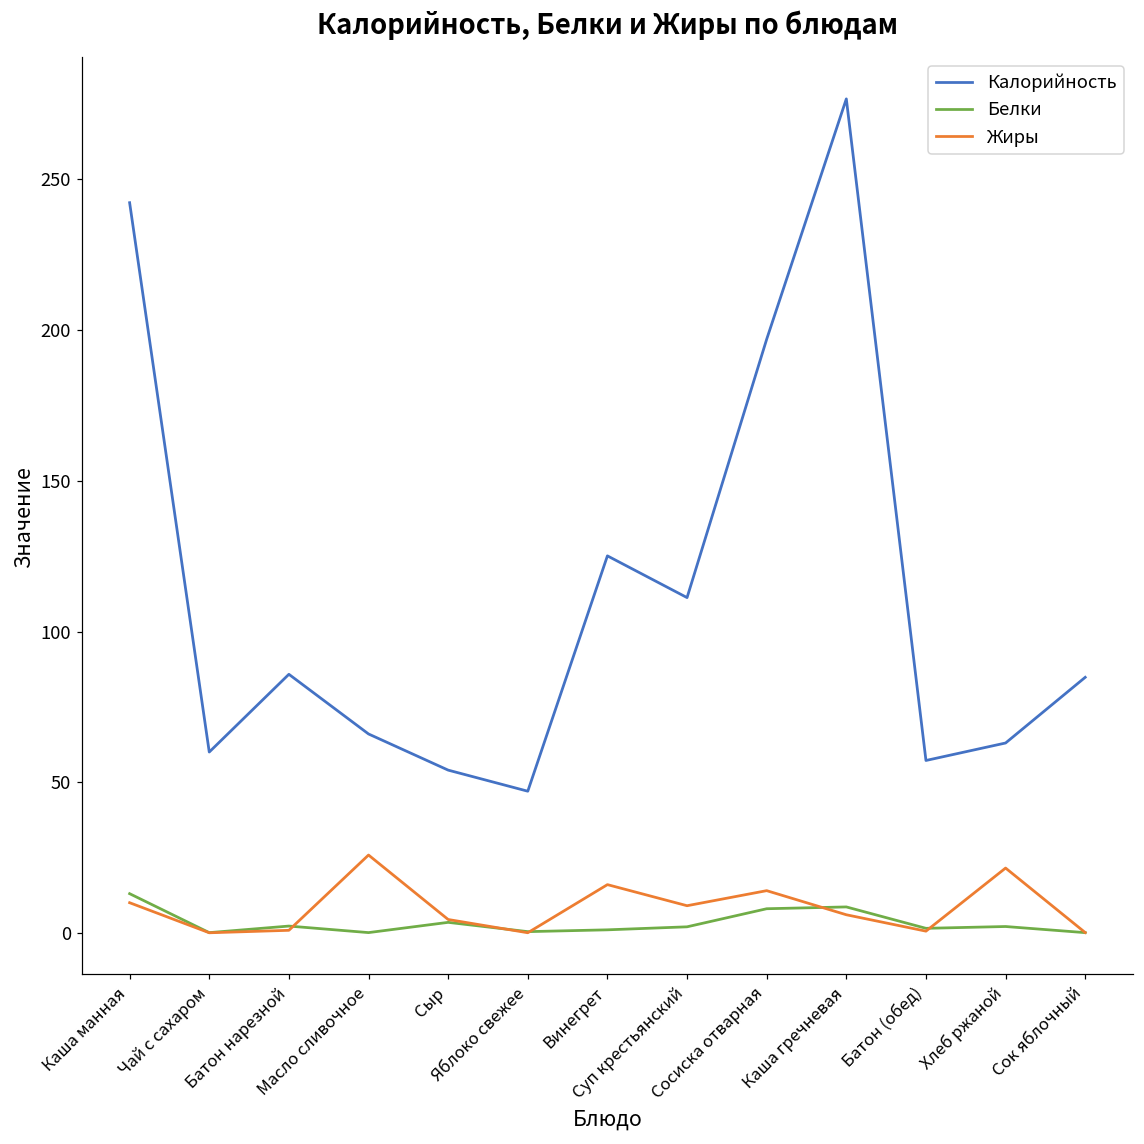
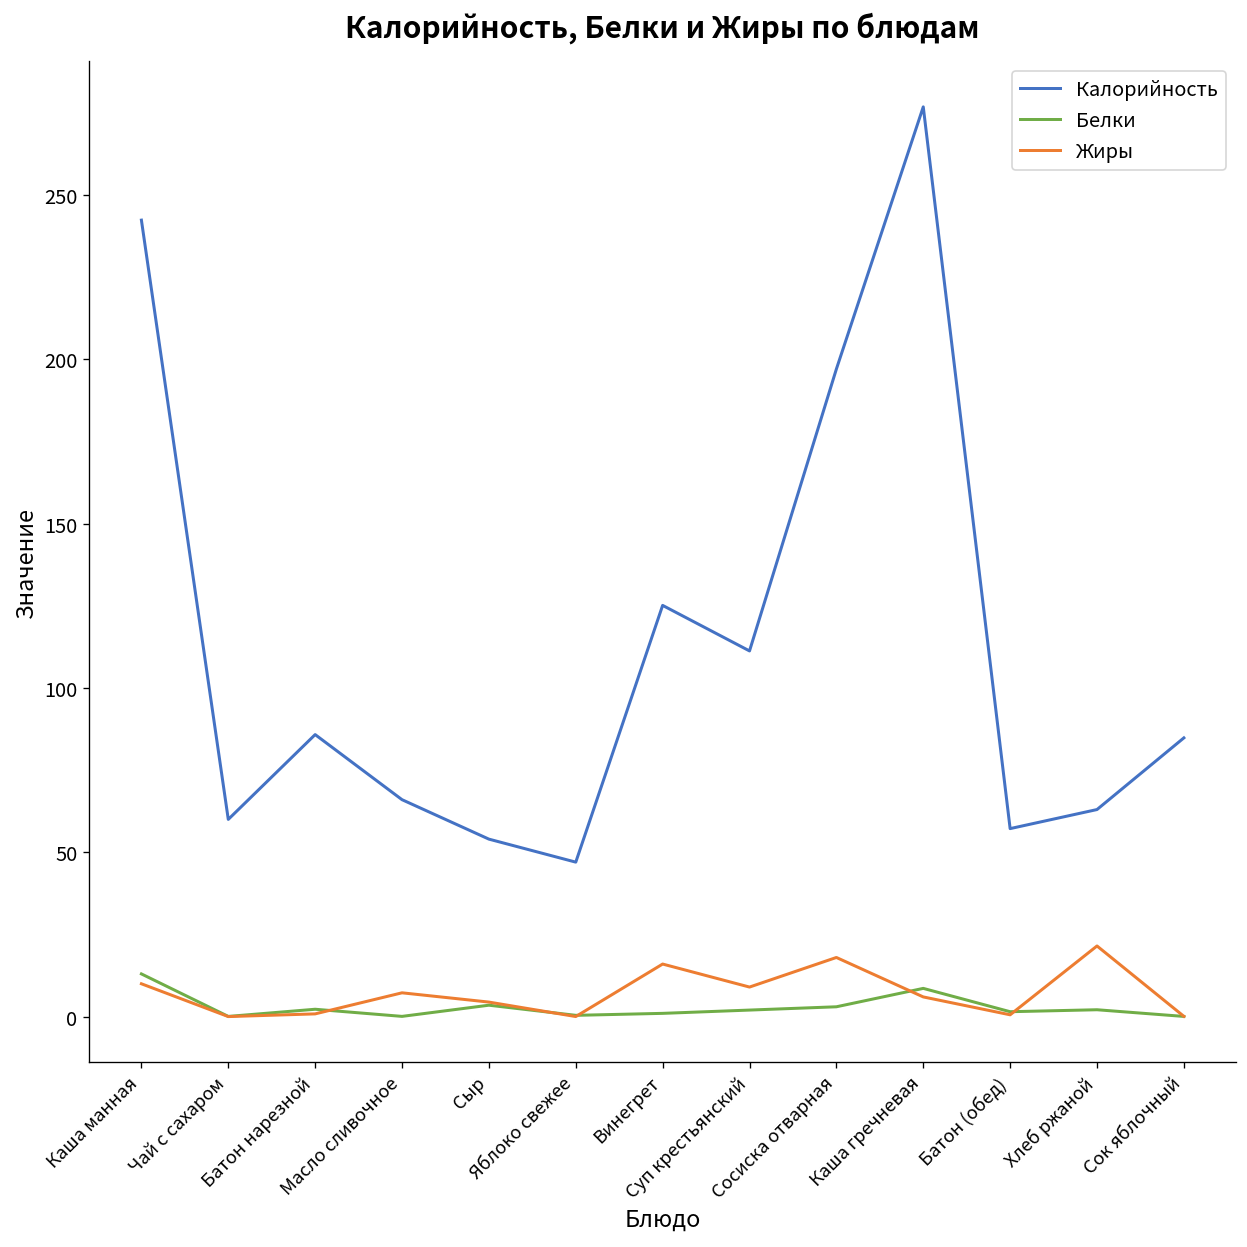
Жиры, Масло сливочное: 26 -> 7
Белки, Сосиска отварная: 8 -> 3
Жиры, Сосиска отварная: 14 -> 18
